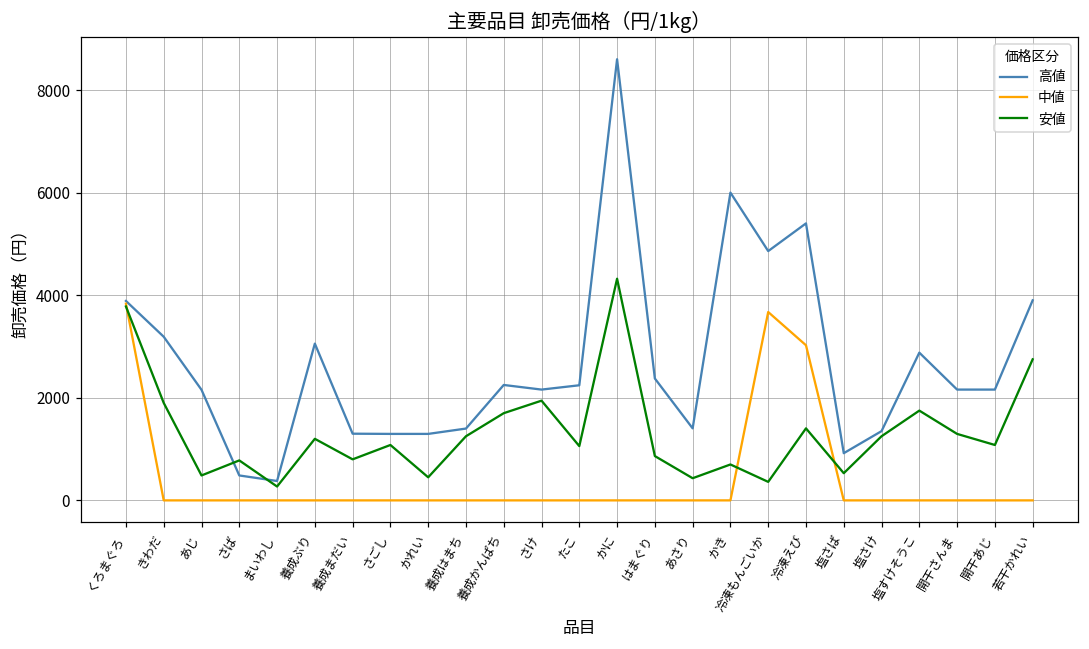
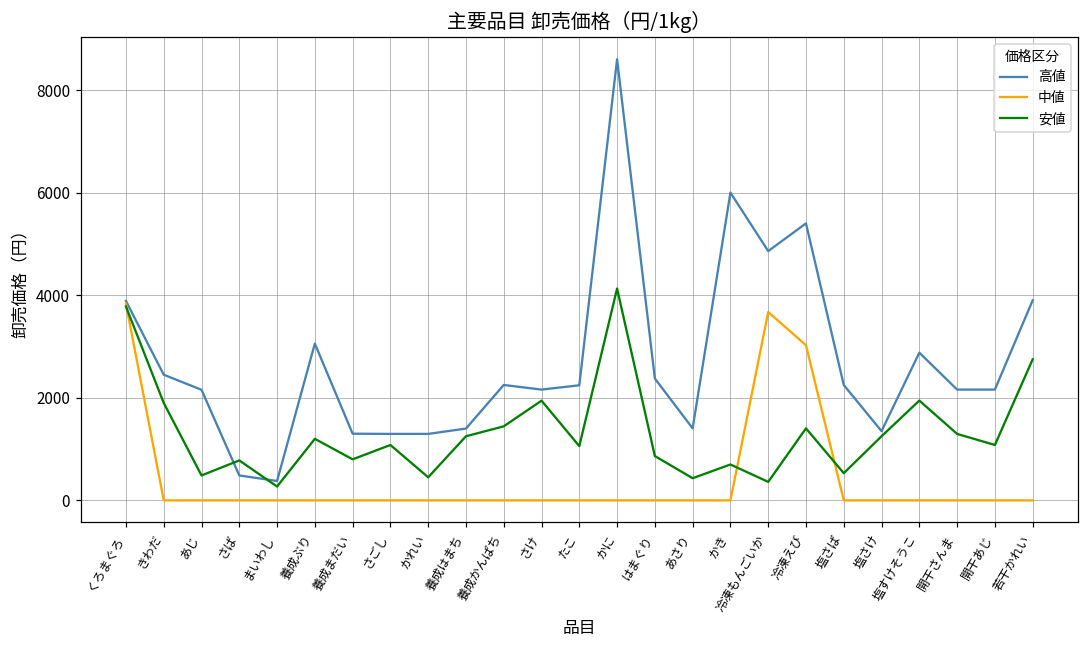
高値, きわだ: 3200 -> 2500
安値, 養成かんぱち: 1700 -> 1400
安値, かに: 4300 -> 4100
高値, 塩さば: 900 -> 2200
安値, 塩すけそうこ: 1800 -> 1900
